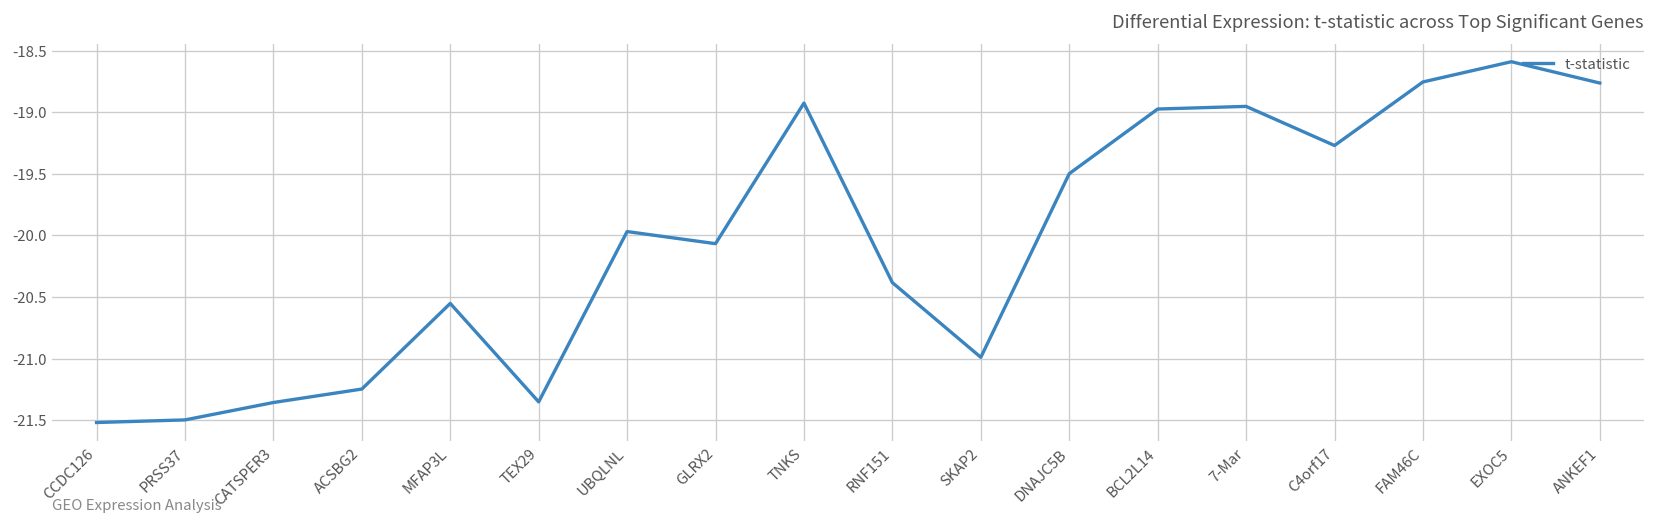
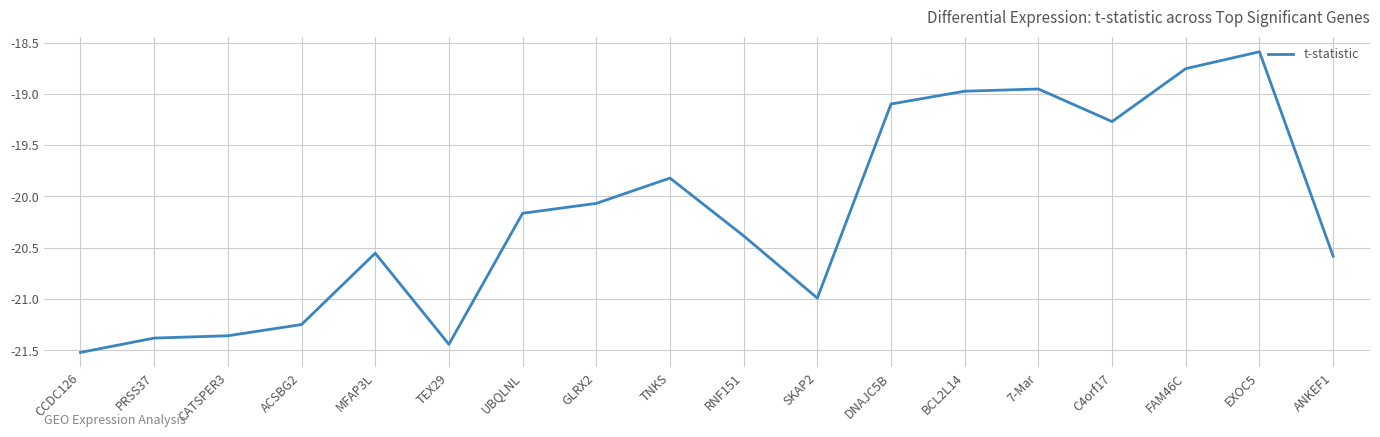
PRSS37: -21.50 -> -21.38
TEX29: -21.35 -> -21.44
UBQLNL: -19.97 -> -20.16
TNKS: -18.93 -> -19.82
DNAJC5B: -19.50 -> -19.10
ANKEF1: -18.76 -> -20.58
